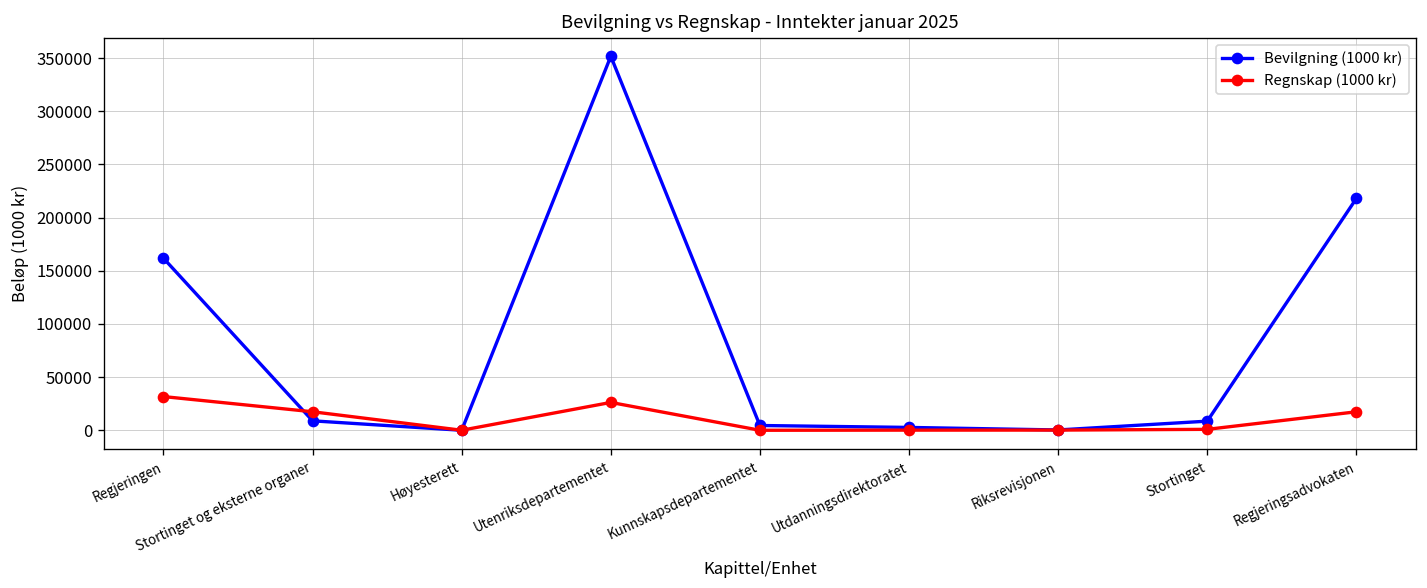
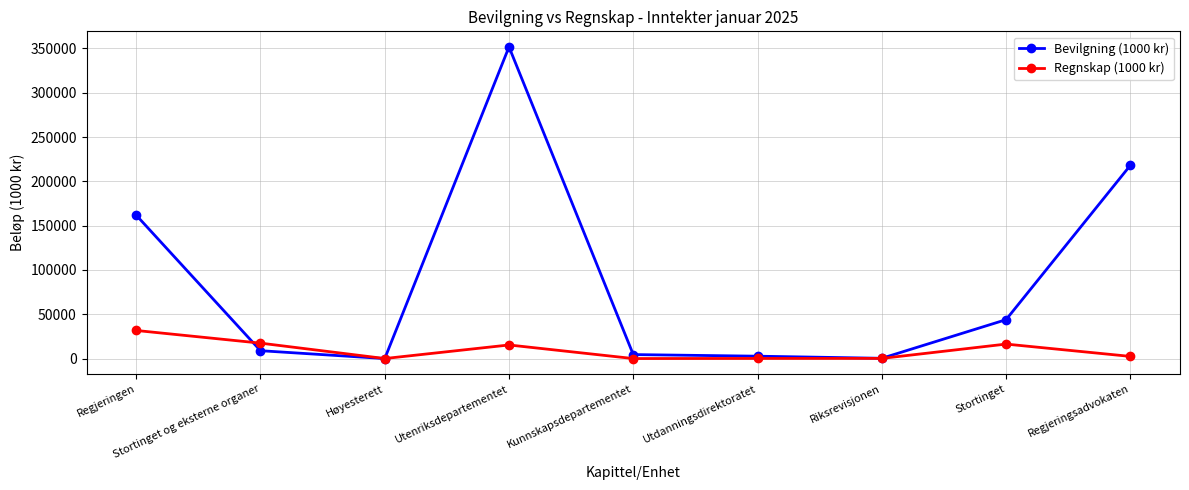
Regnskap (1000 kr), Utenriksdepartementet: 30000 -> 20000
Bevilgning (1000 kr), Stortinget: 10000 -> 40000
Regnskap (1000 kr), Stortinget: 0 -> 20000
Regnskap (1000 kr), Regjeringsadvokaten: 20000 -> 0
